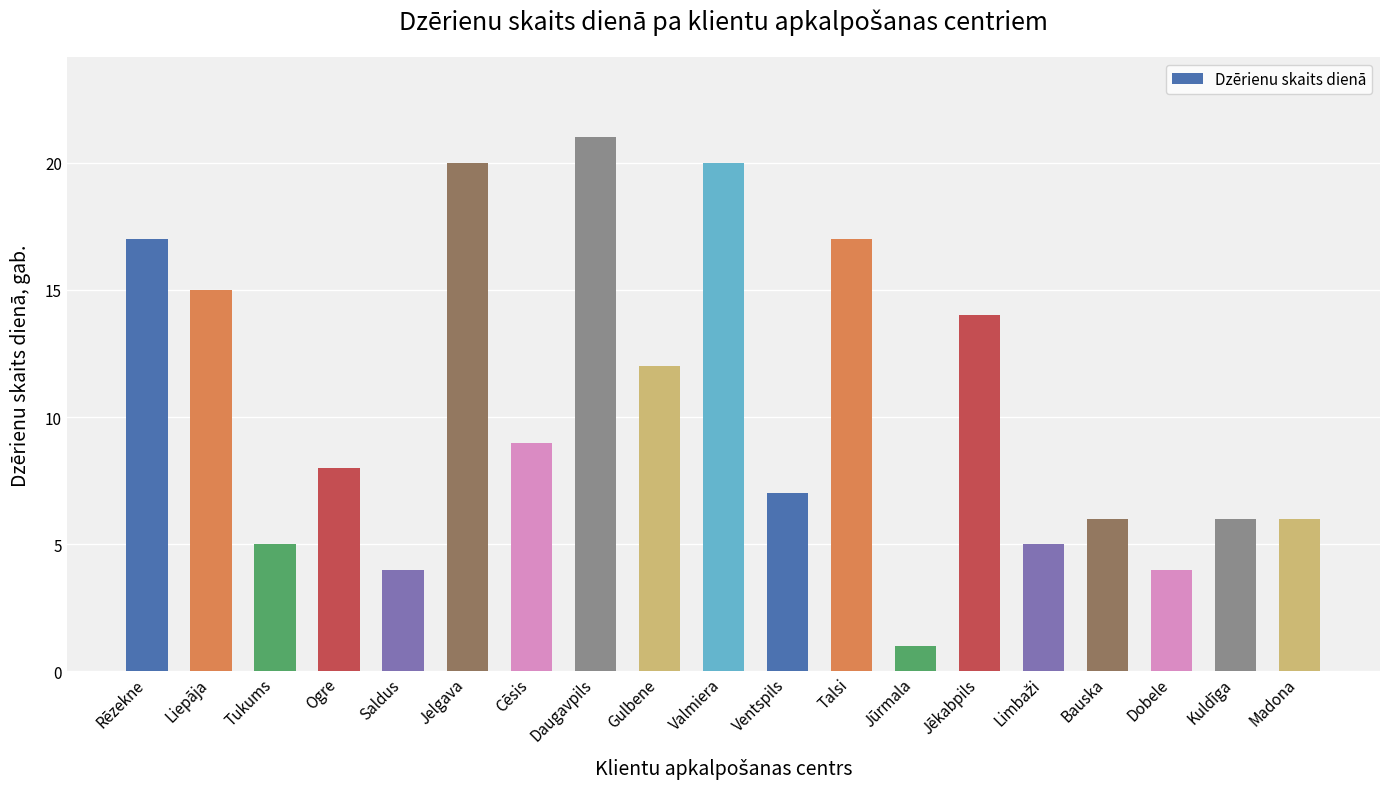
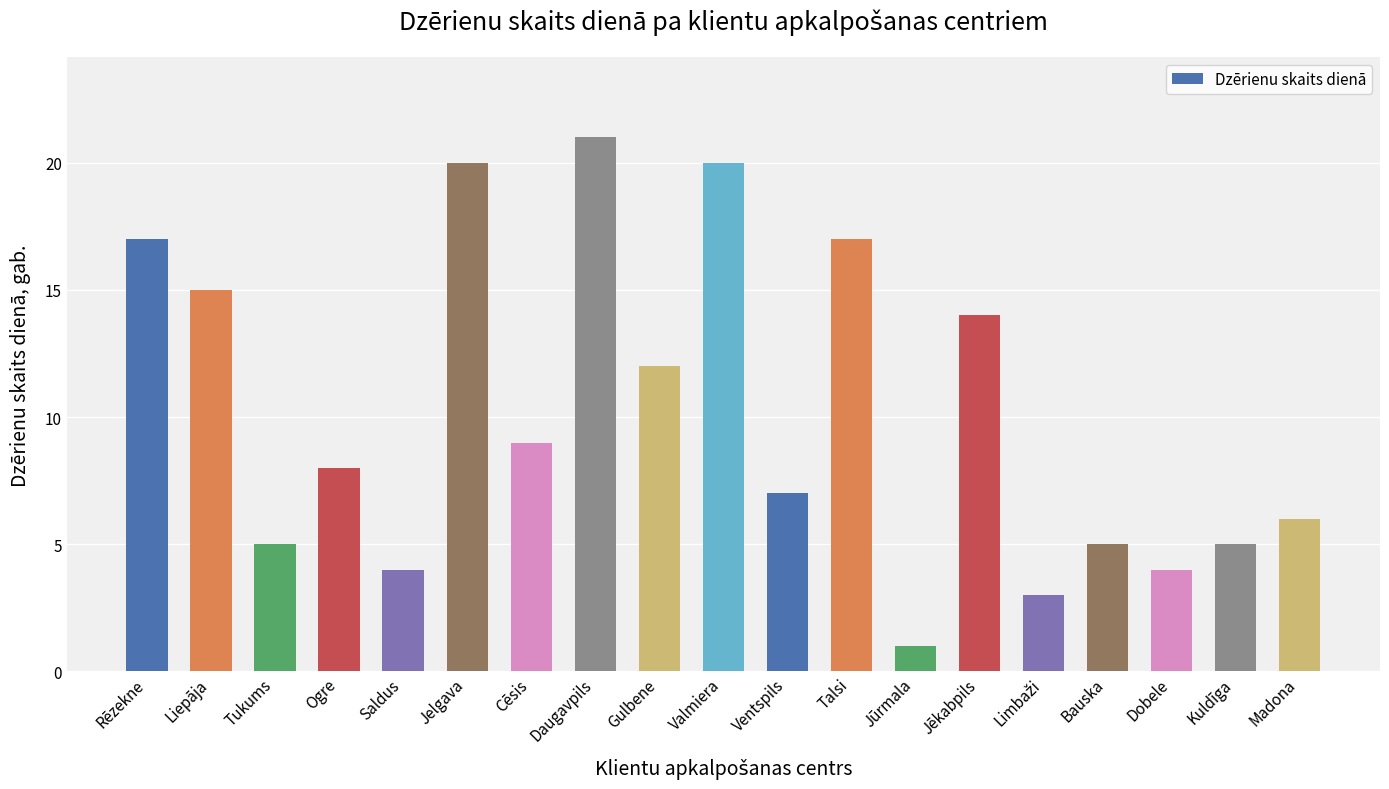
Limbaži: 5 -> 3
Bauska: 6 -> 5
Kuldīga: 6 -> 5
